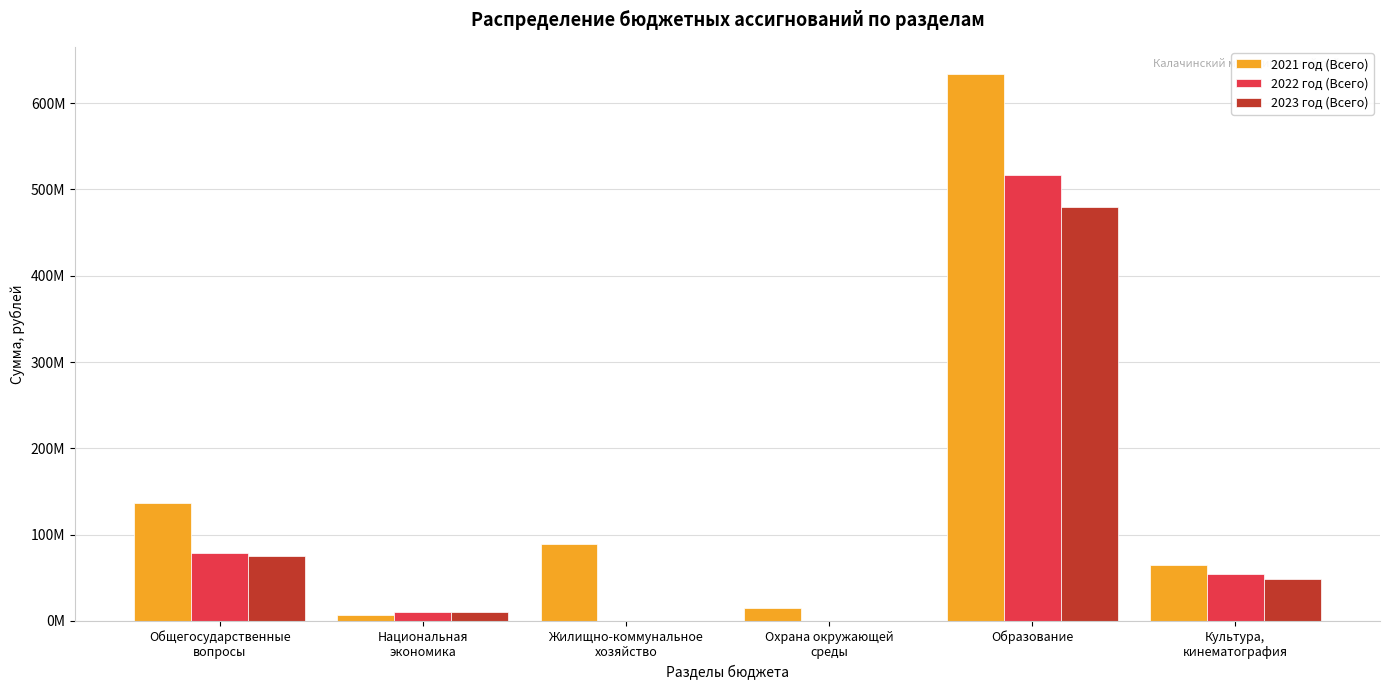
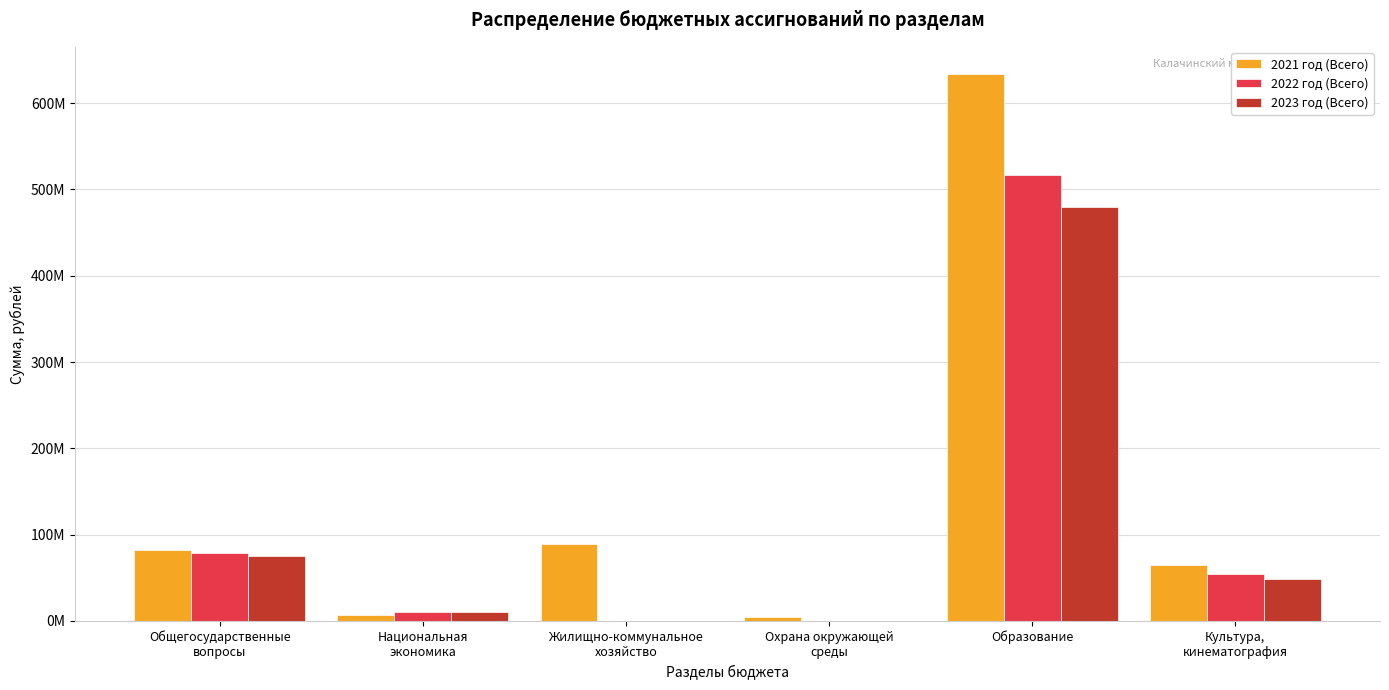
2021 год (Всего), Общегосударственные вопросы: 140000000 -> 80000000
2021 год (Всего), Охрана окружающей среды: 10000000 -> 0
